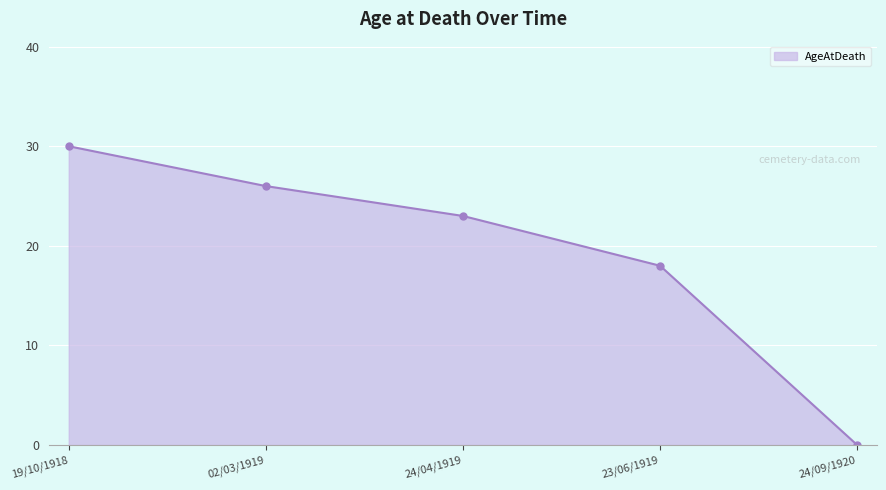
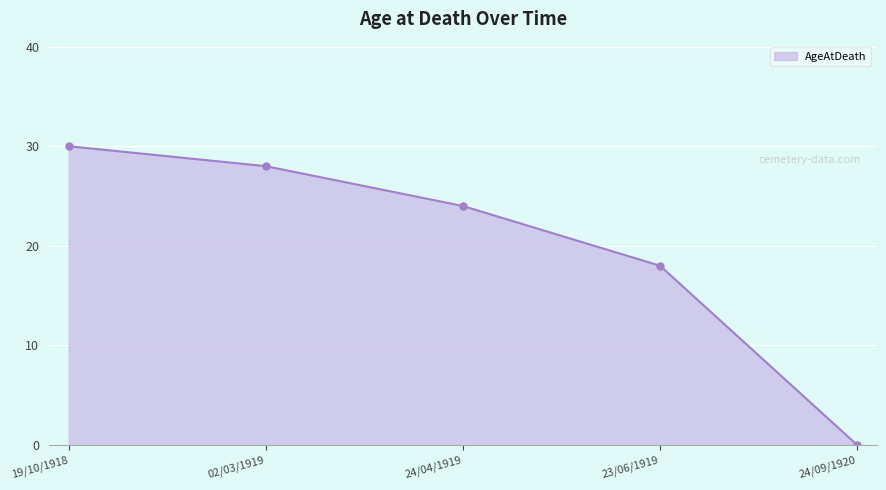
02/03/1919: 26 -> 28
24/04/1919: 23 -> 24
